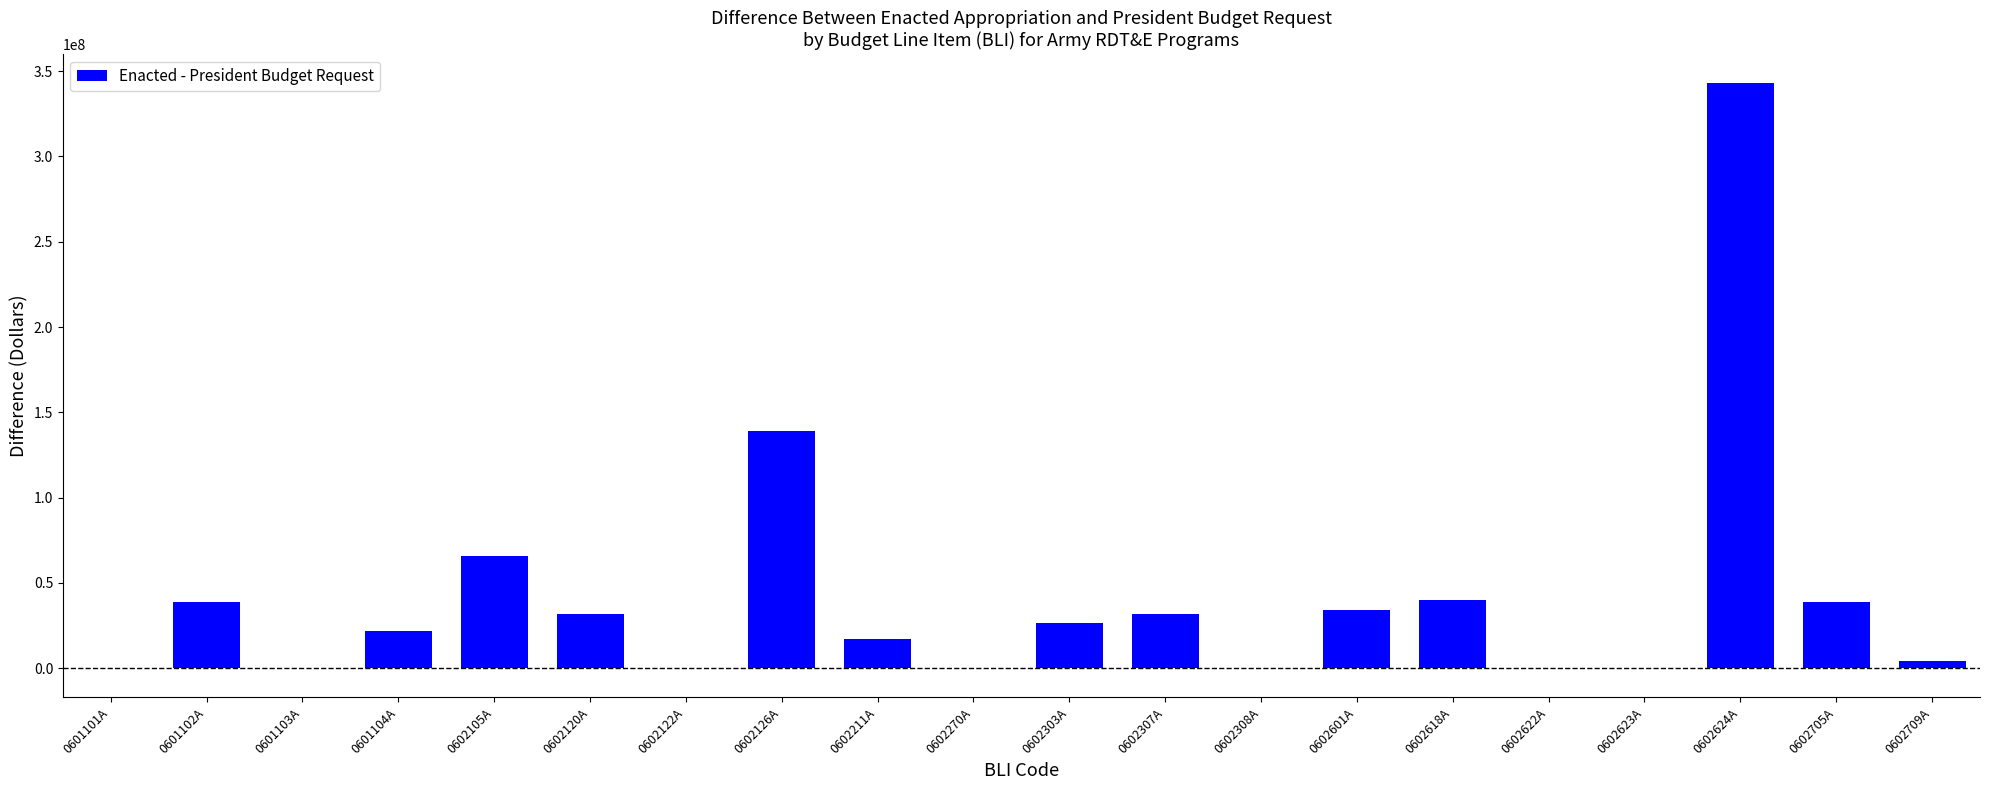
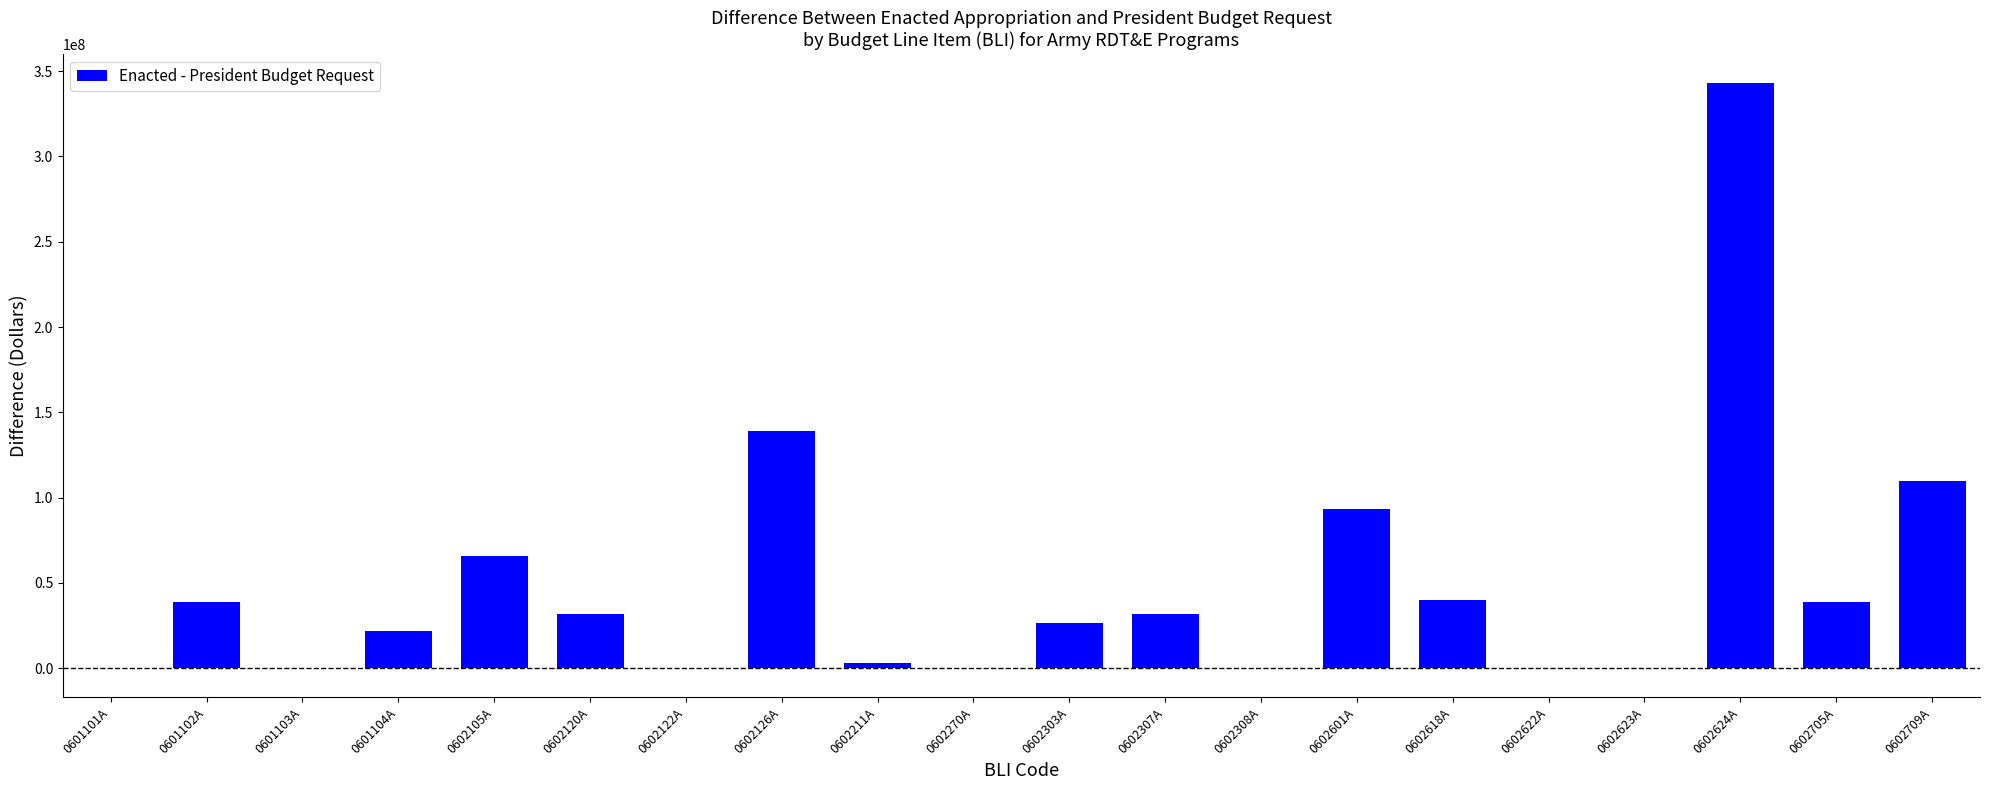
0602211A: 17000000 -> 3000000
0602601A: 34000000 -> 93000000
0602709A: 4000000 -> 110000000
